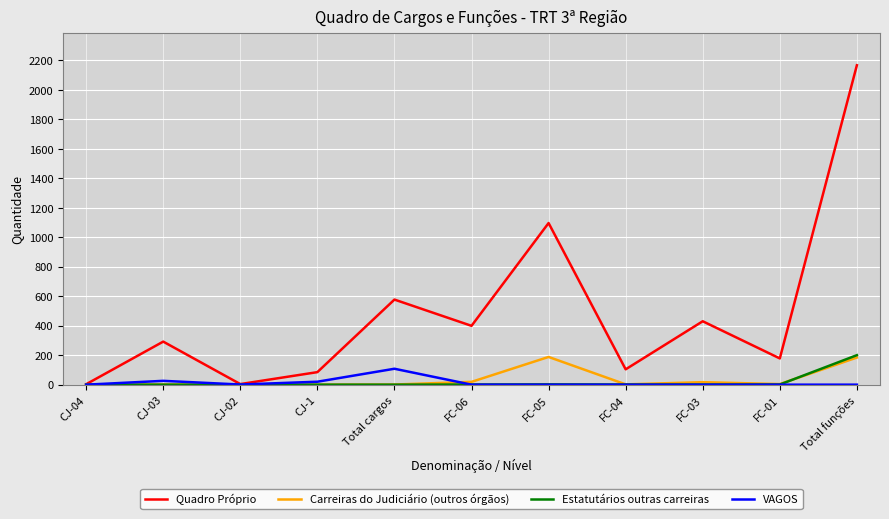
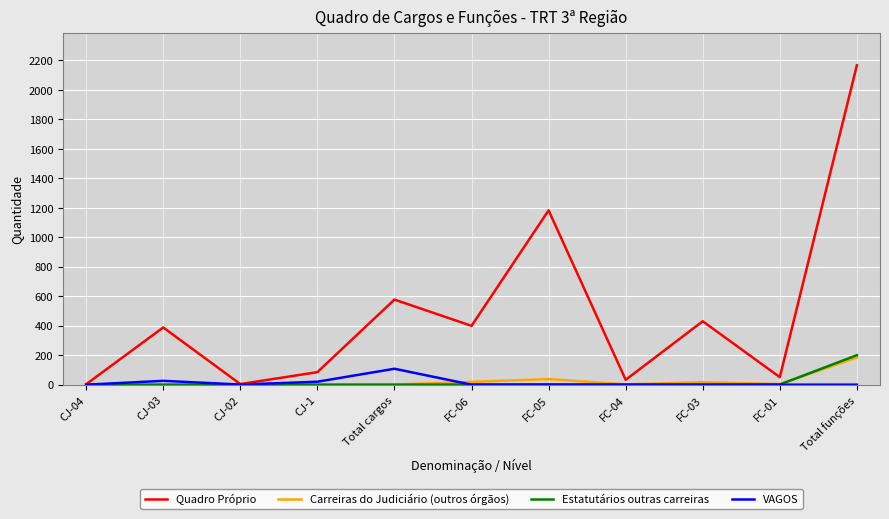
Quadro Próprio, CJ-03: 290 -> 390
Quadro Próprio, FC-05: 1100 -> 1180
Carreiras do Judiciário (outros órgãos), FC-05: 190 -> 40
Quadro Próprio, FC-04: 100 -> 30
Quadro Próprio, FC-01: 180 -> 50
